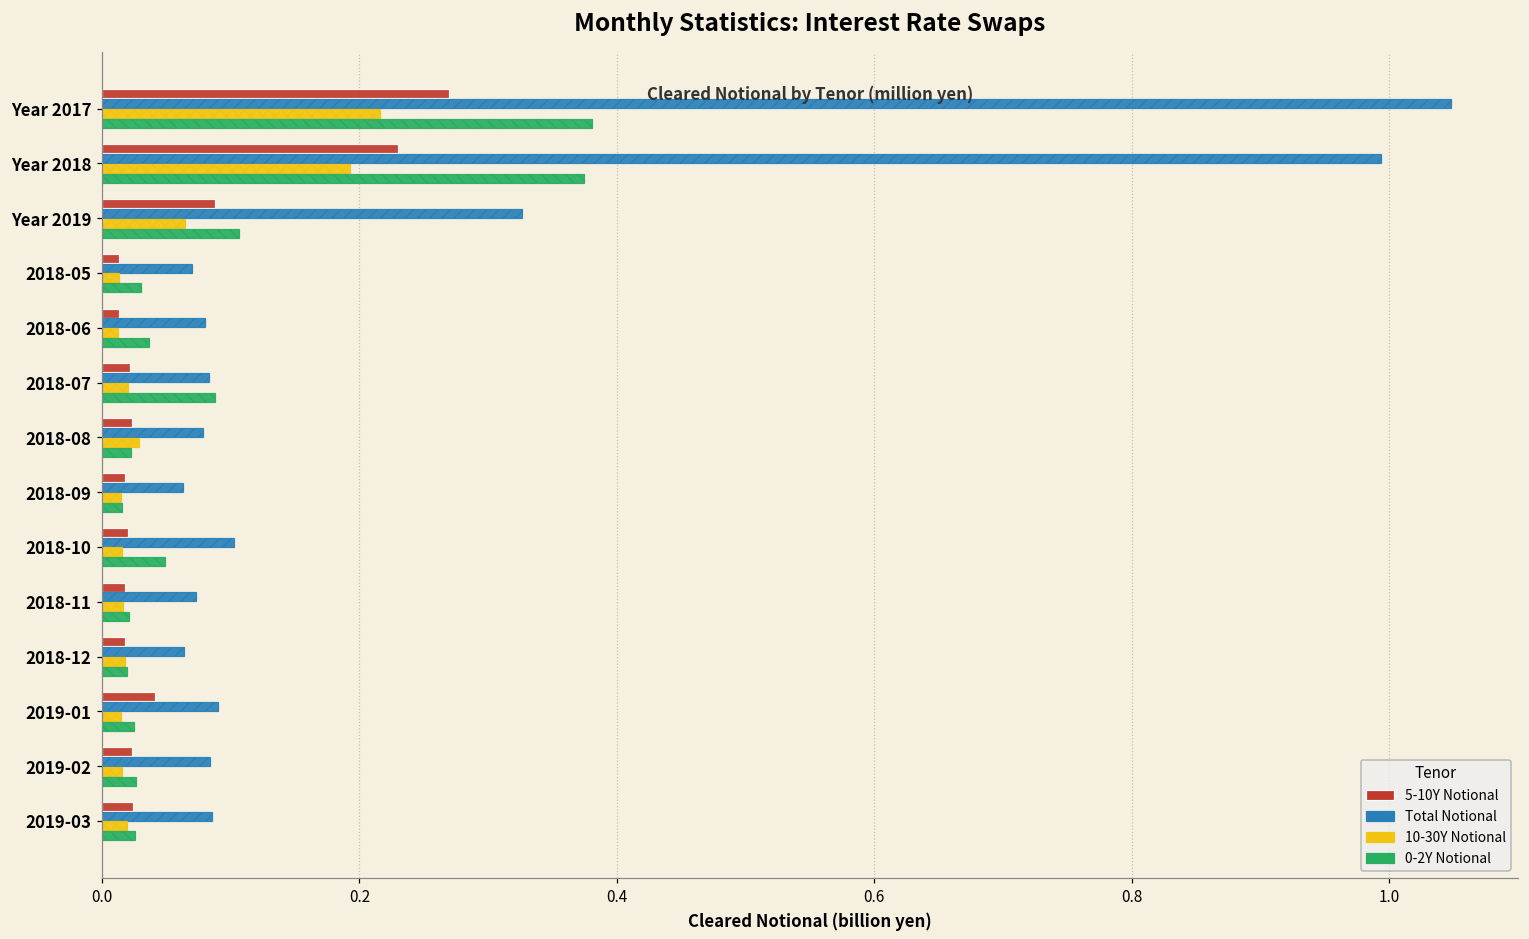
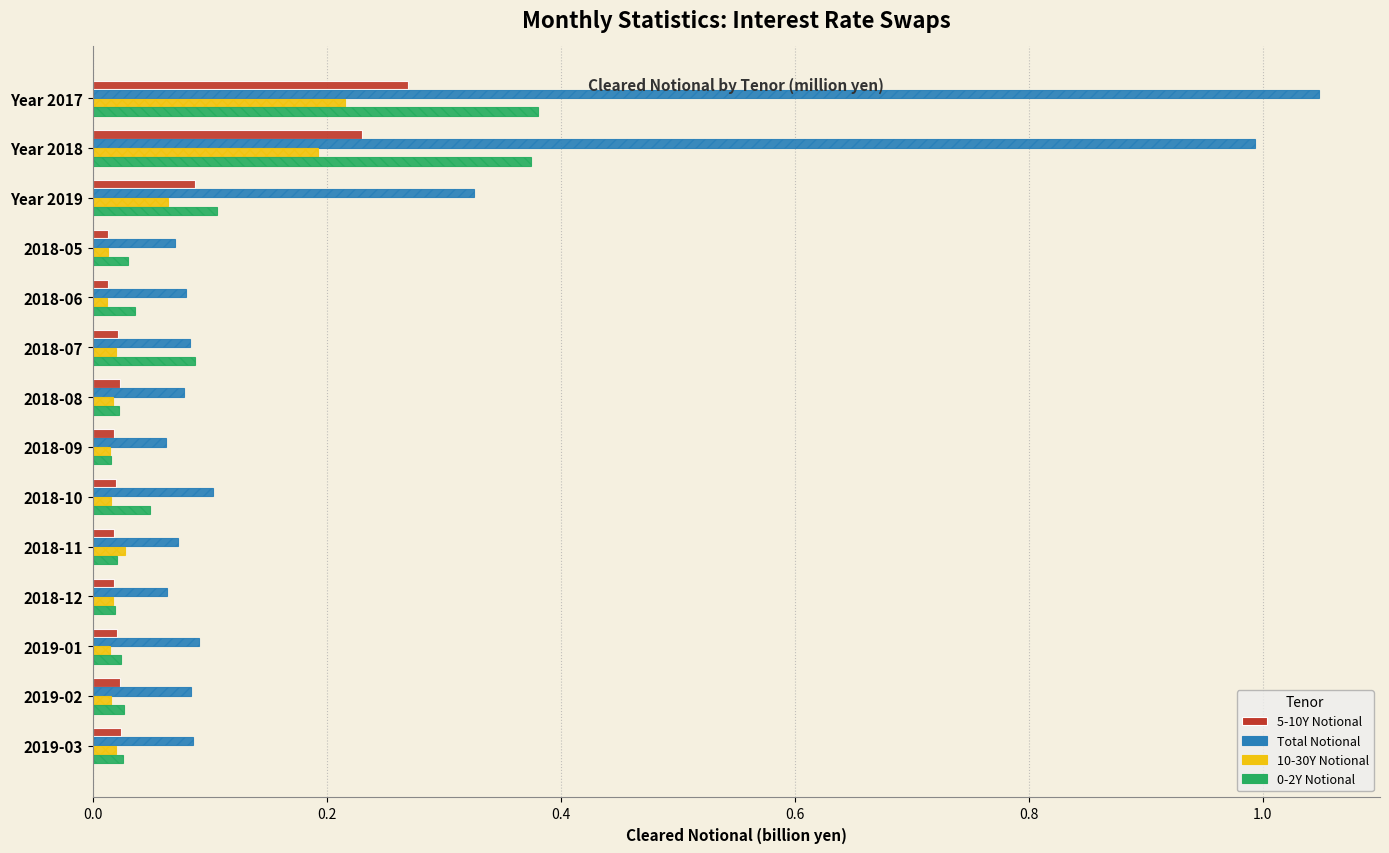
10-30Y Notional, 2018-08: 0.028 -> 0.018
10-30Y Notional, 2018-11: 0.016 -> 0.027
5-10Y Notional, 2019-01: 0.041 -> 0.021
